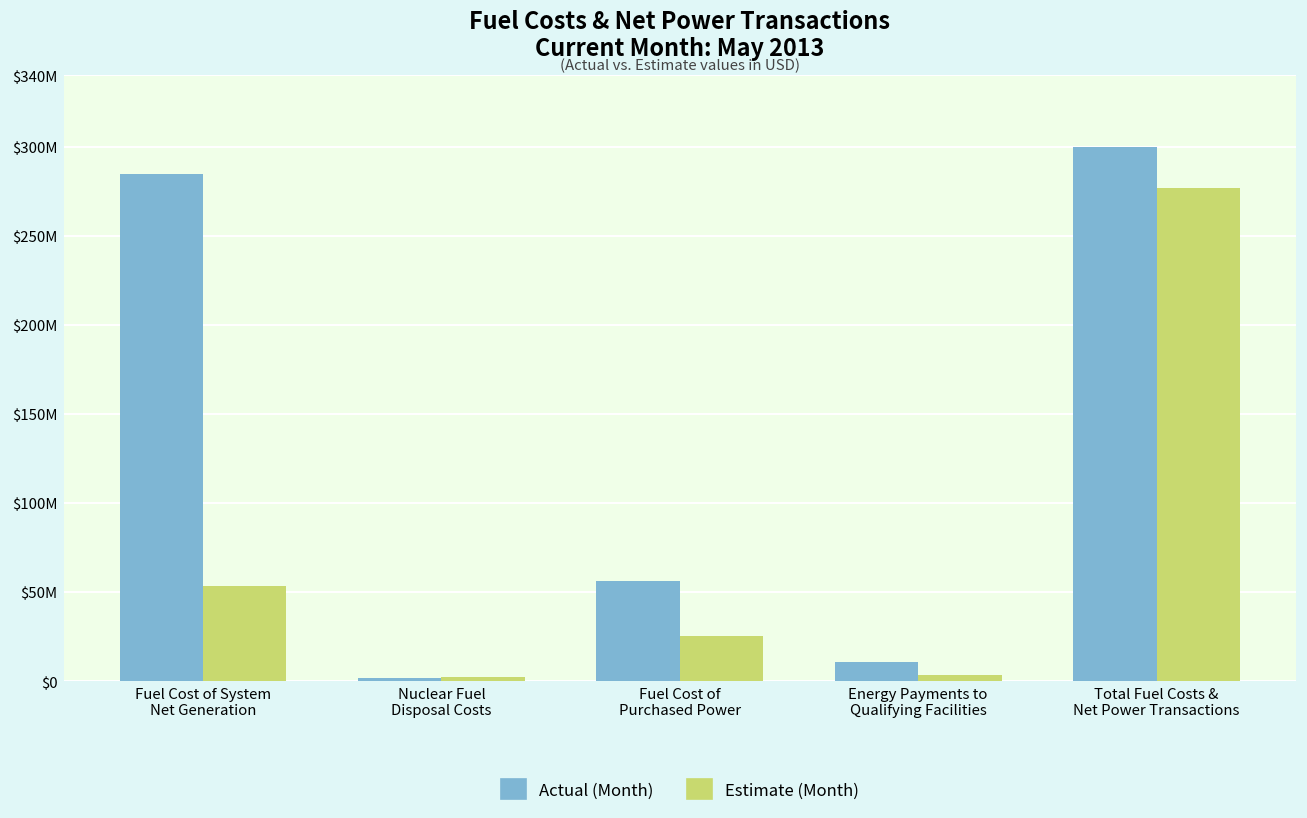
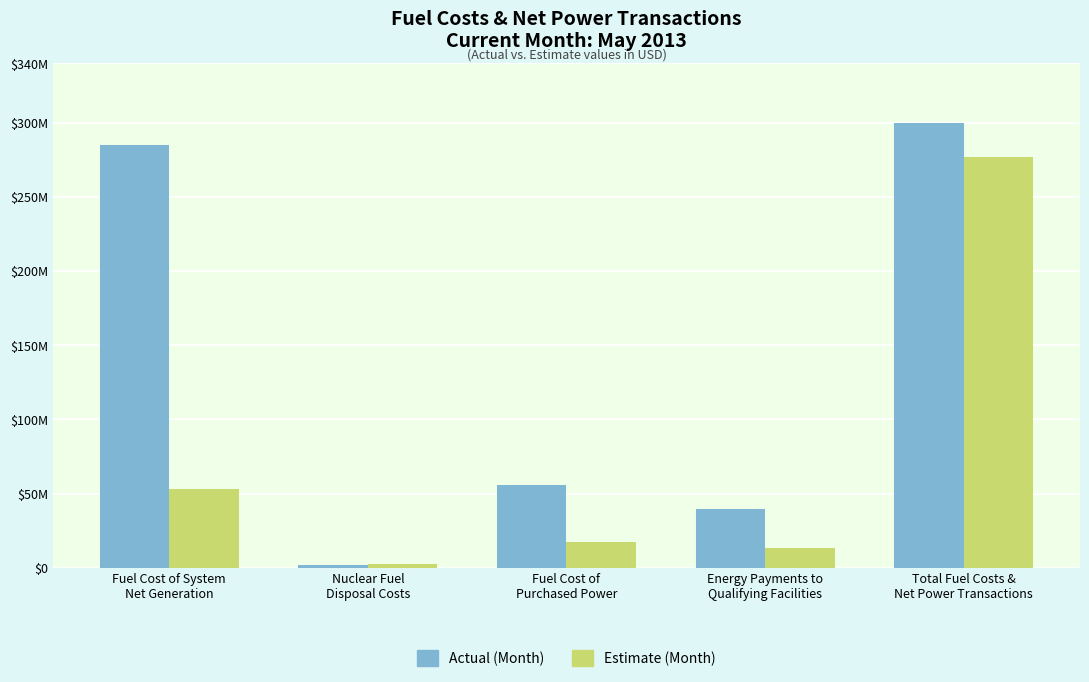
Estimate (Month), Fuel Cost of Purchased Power: $25000000 -> $18000000
Actual (Month), Energy Payments to Qualifying Facilities: $11000000 -> $40000000
Estimate (Month), Energy Payments to Qualifying Facilities: $3000000 -> $13000000
